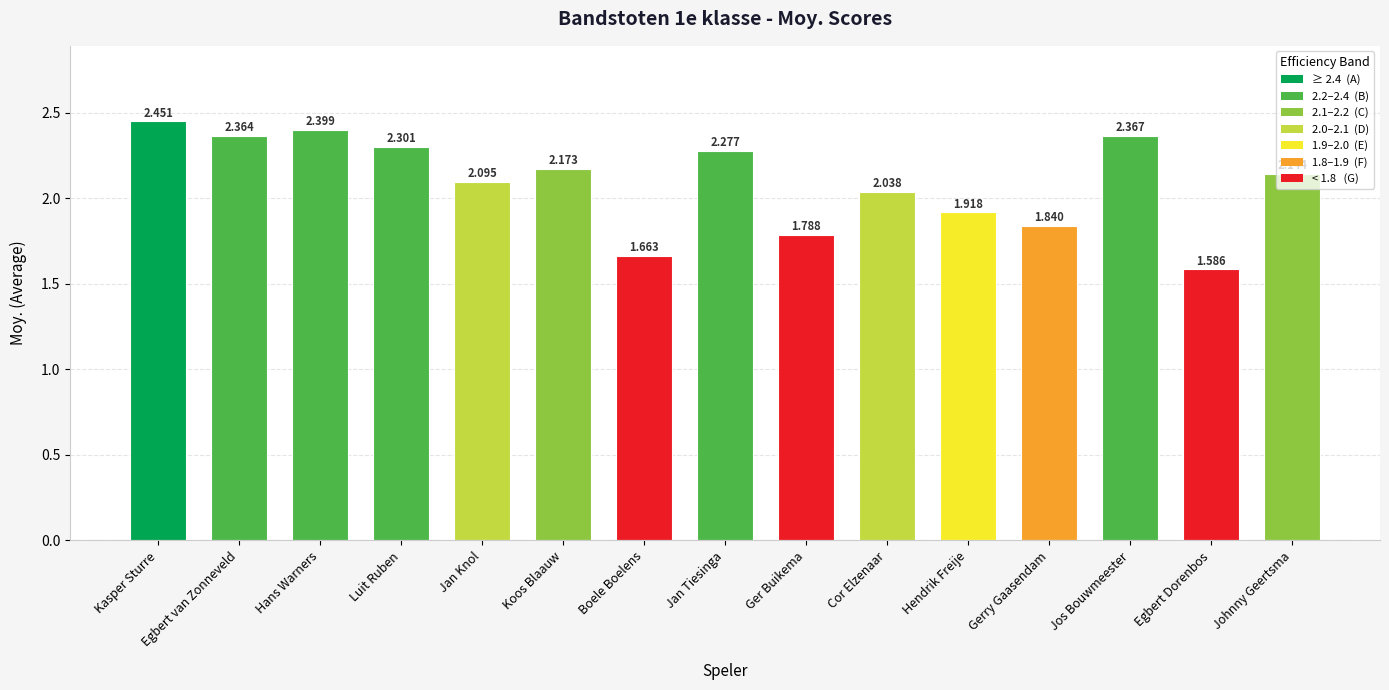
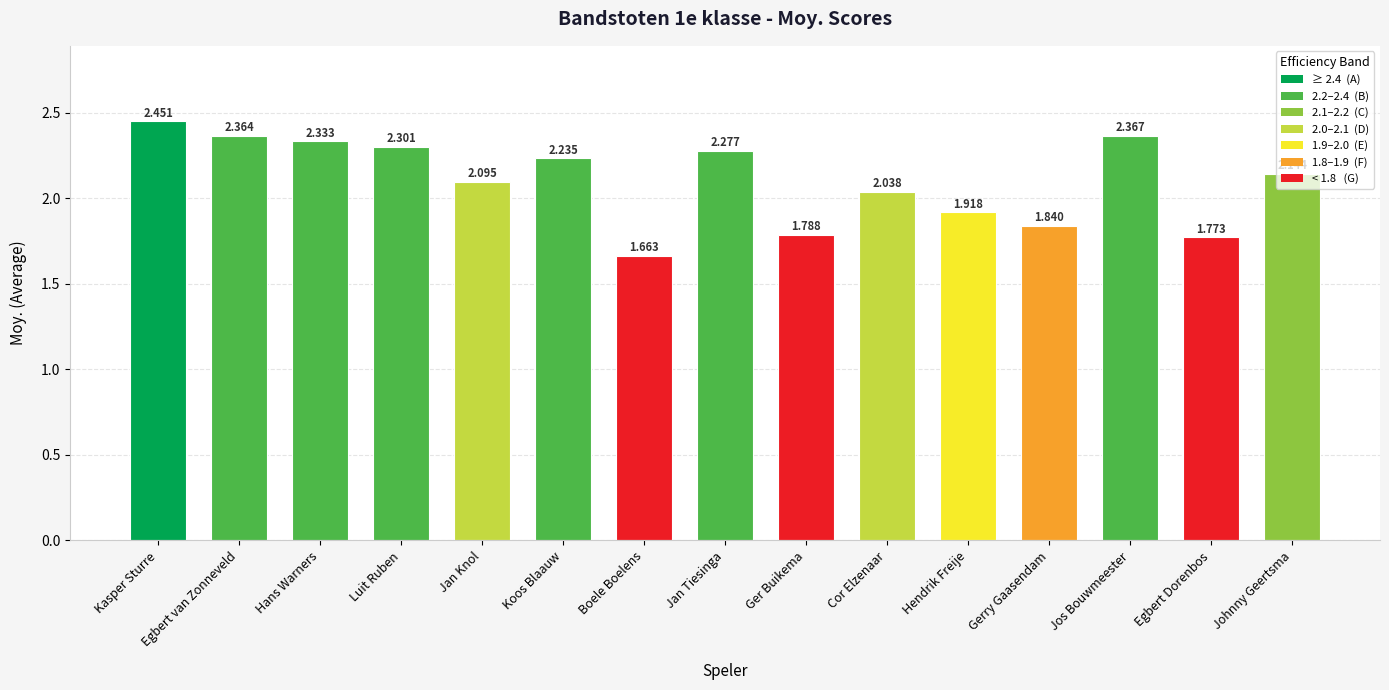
Hans Warners: 2.399 -> 2.333
Koos Blaauw: 2.173 -> 2.235
Egbert Dorenbos: 1.586 -> 1.773
